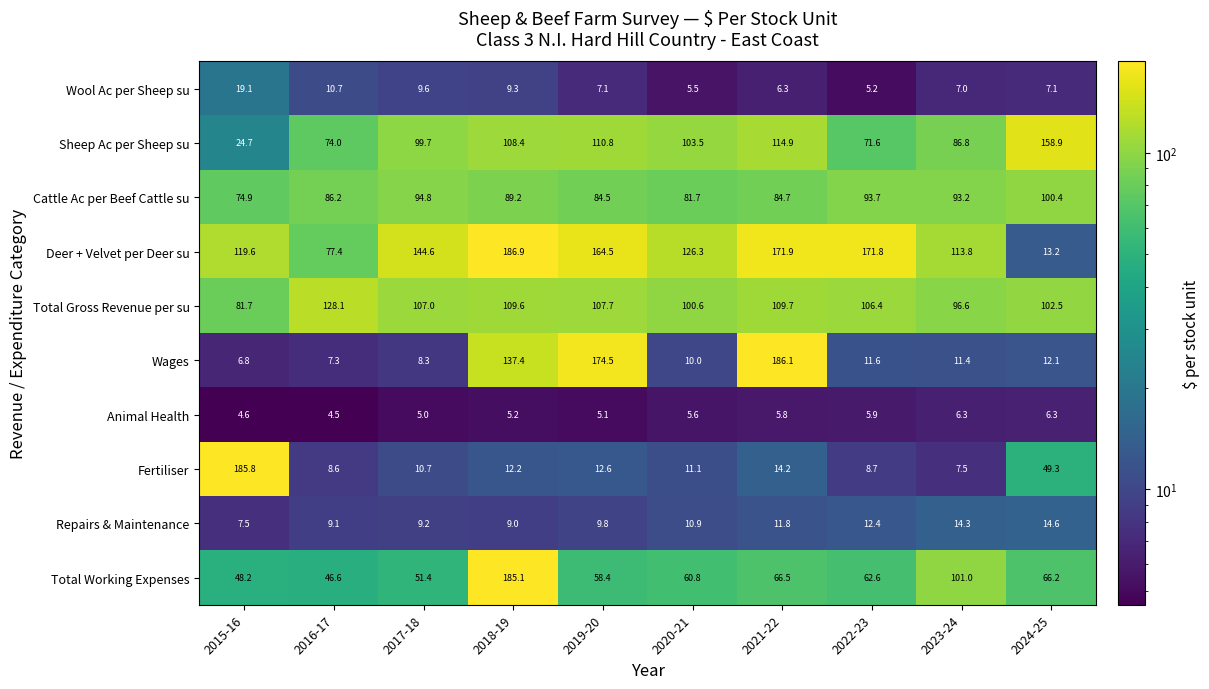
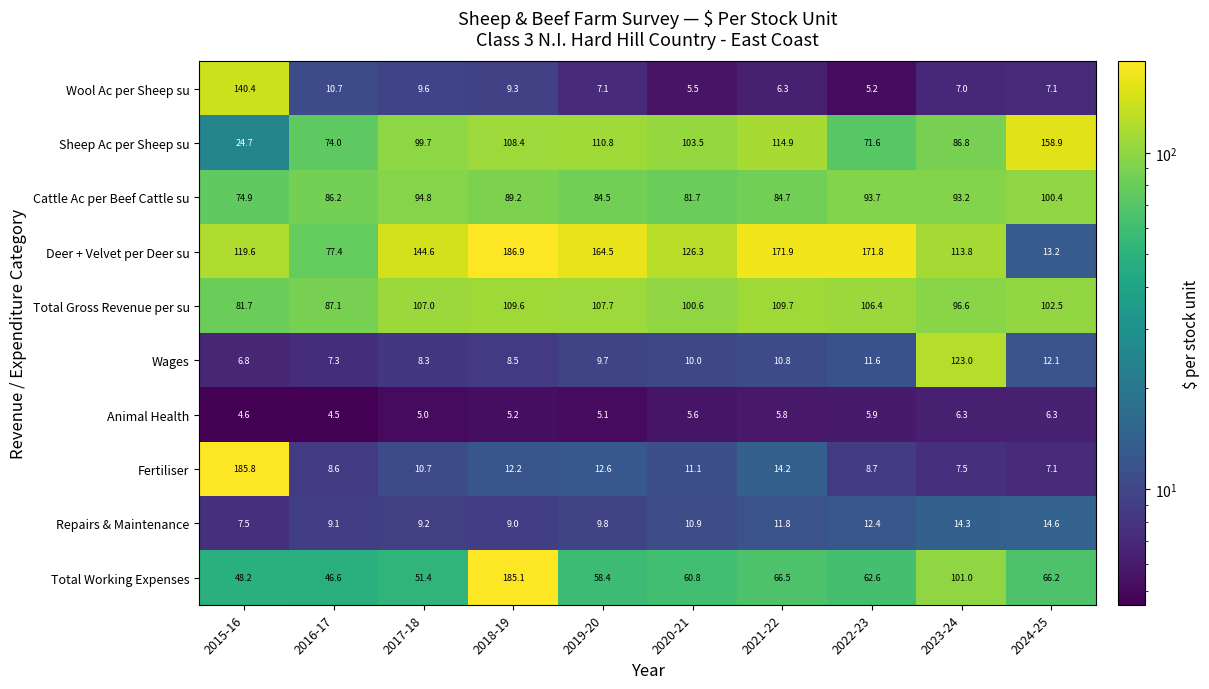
Wool Ac per Sheep su, 2015-16: 19.1 -> 140.4
Total Gross Revenue per su, 2016-17: 128.1 -> 87.1
Wages, 2018-19: 137.4 -> 8.5
Wages, 2019-20: 174.5 -> 9.7
Wages, 2021-22: 186.1 -> 10.8
Wages, 2023-24: 11.4 -> 123.0
Fertiliser, 2024-25: 49.3 -> 7.1
